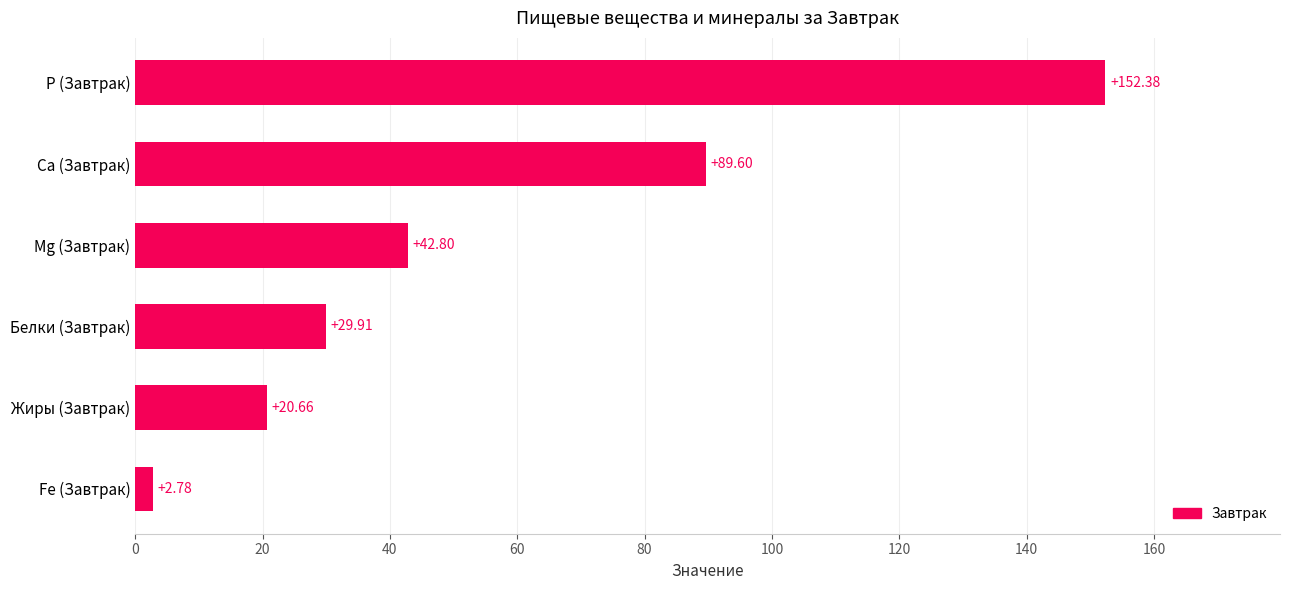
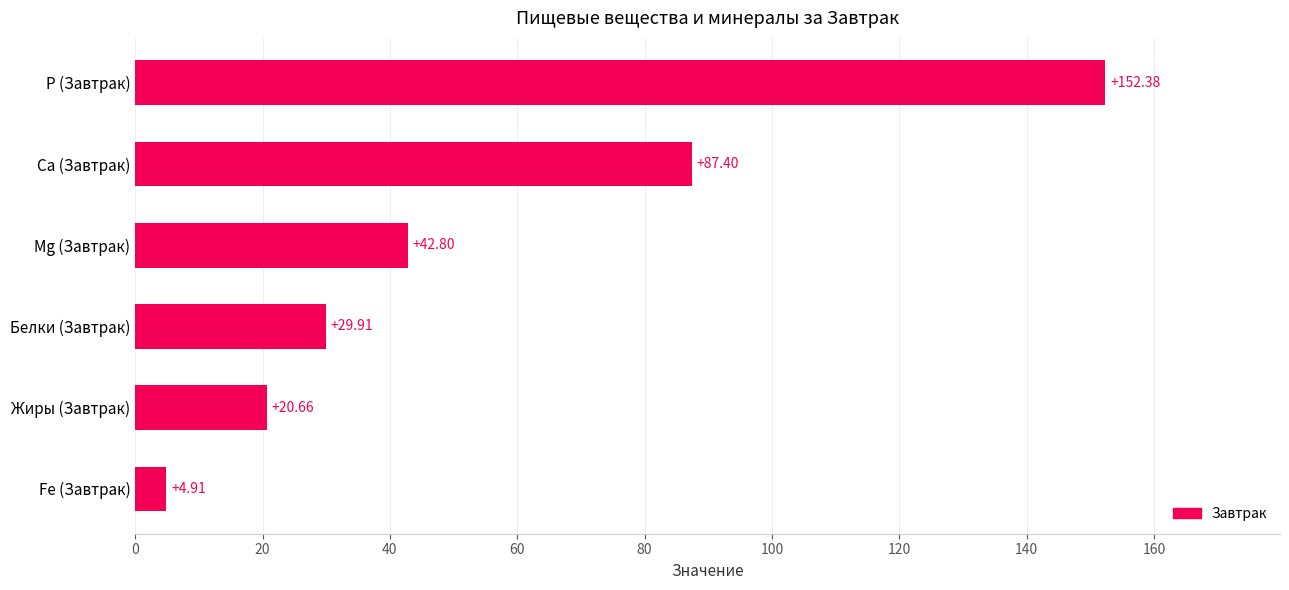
Ca (Завтрак): +89.60 -> +87.40
Fe (Завтрак): +2.78 -> +4.91
